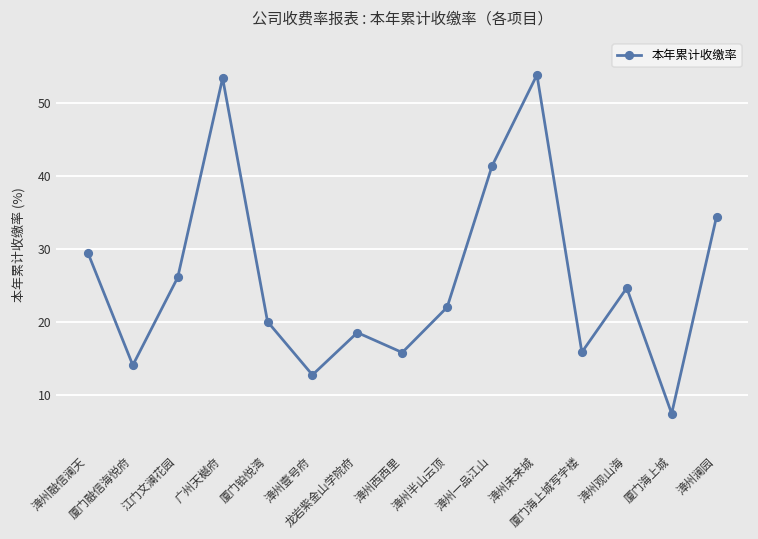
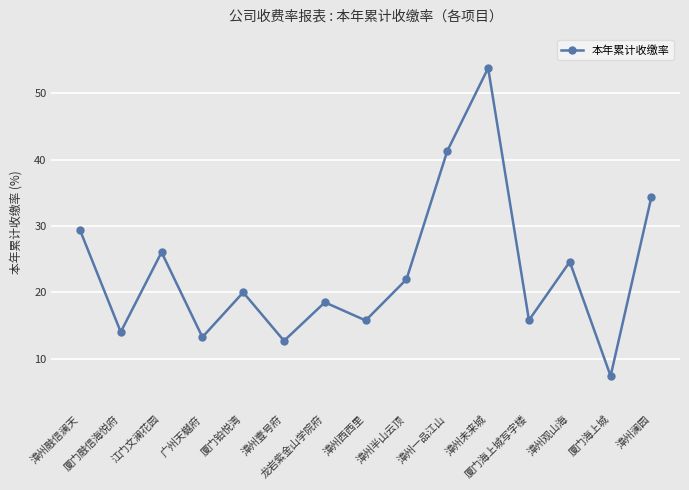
广州天樾府: 53 -> 13
